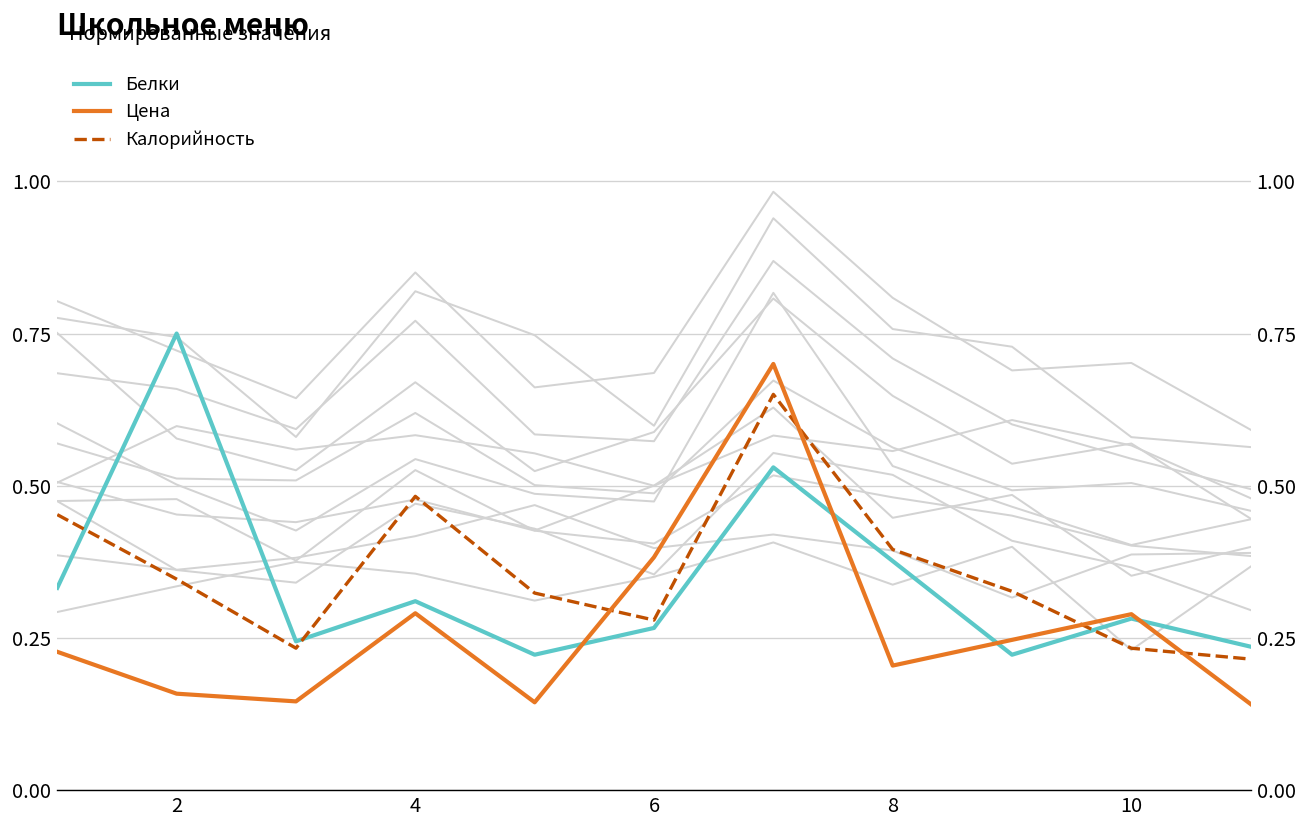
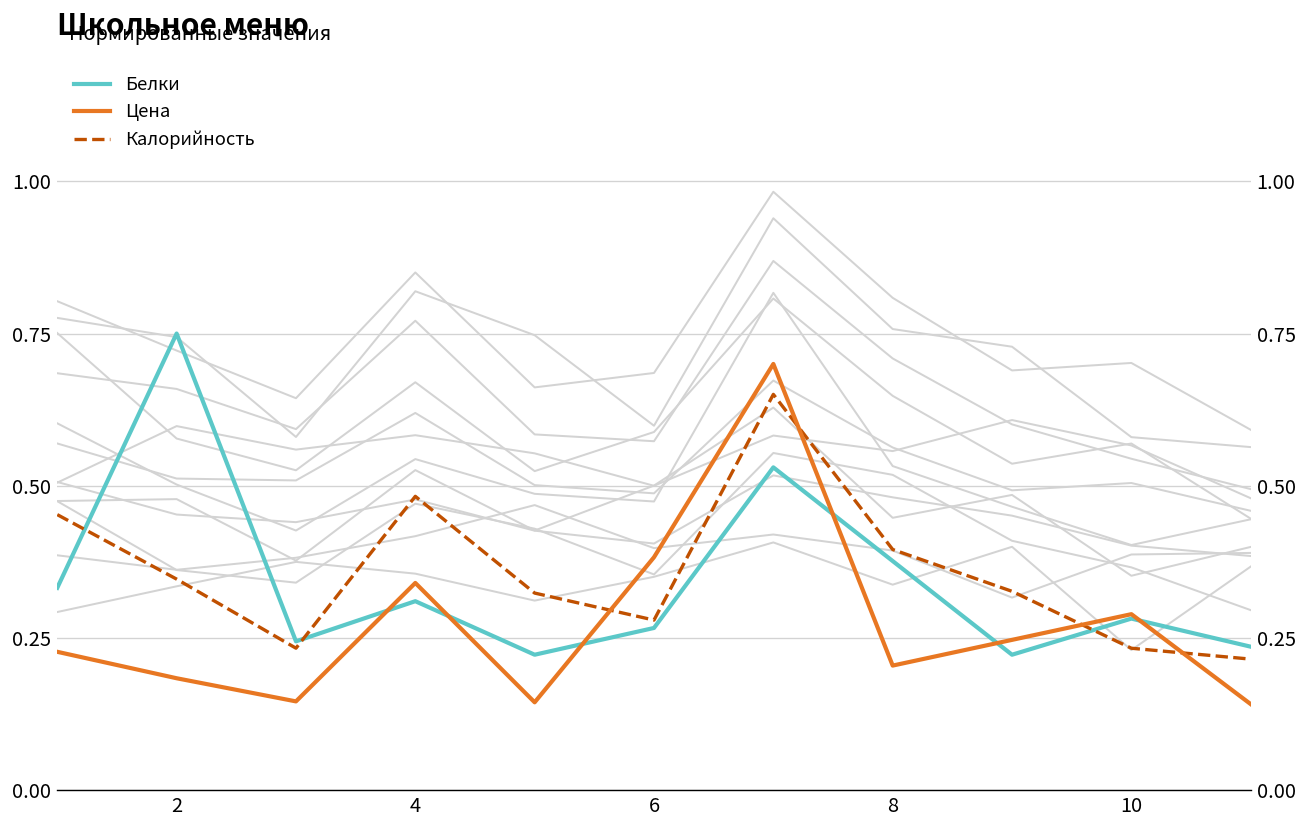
Цена, 2: 0.16 -> 0.18
Цена, 4: 0.29 -> 0.34
